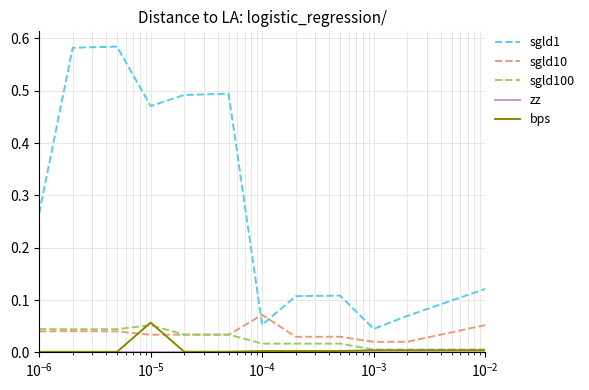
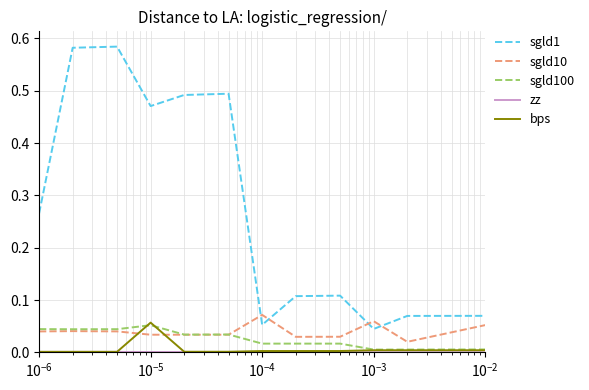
sgld10, 10^-3: 0.02 -> 0.06
sgld1, 10^-2: 0.12 -> 0.07
